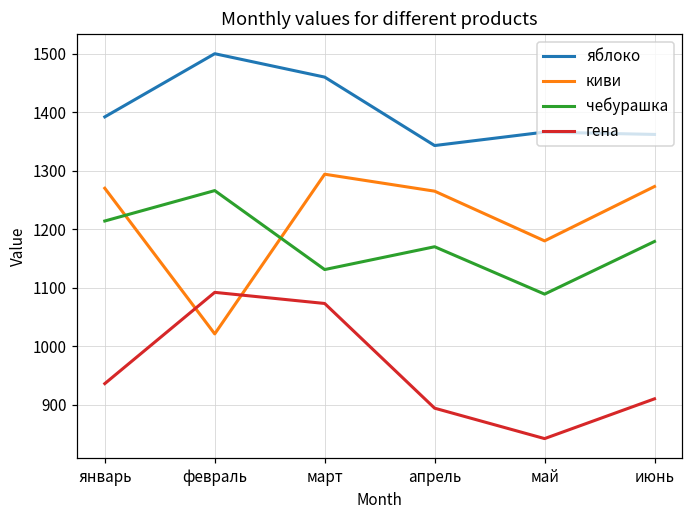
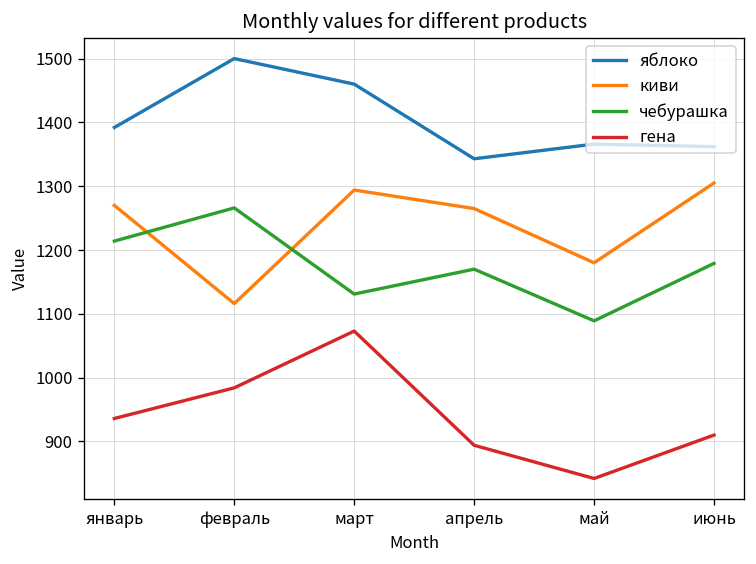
киви, февраль: 1020 -> 1120
гена, февраль: 1090 -> 980
киви, июнь: 1270 -> 1310
